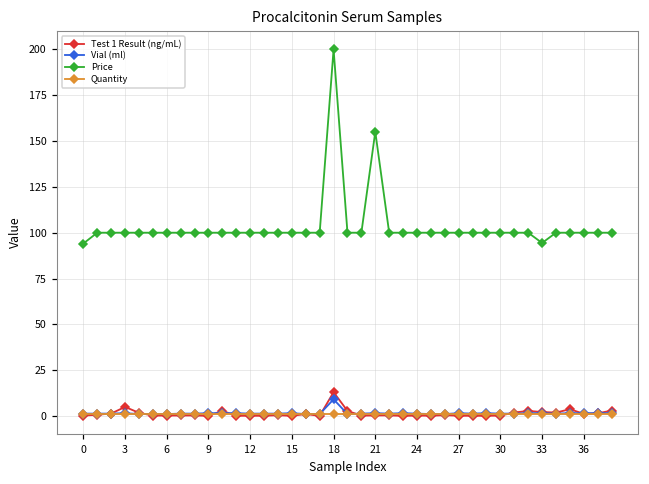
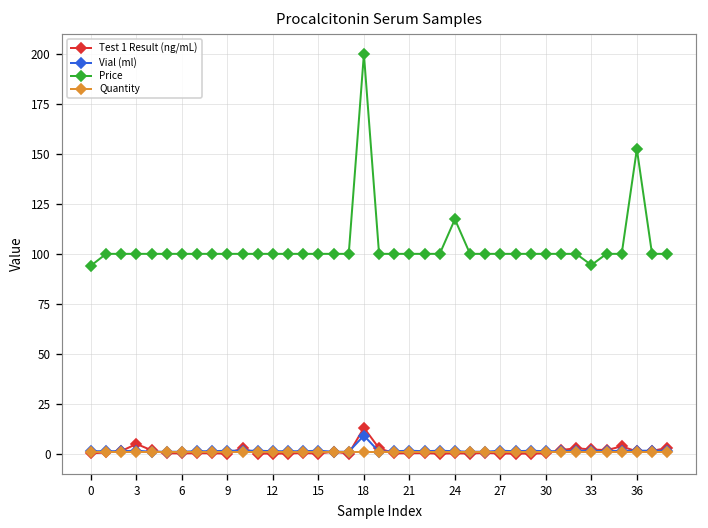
Price, 21: 155 -> 100
Price, 24: 100 -> 117
Price, 36: 100 -> 152
